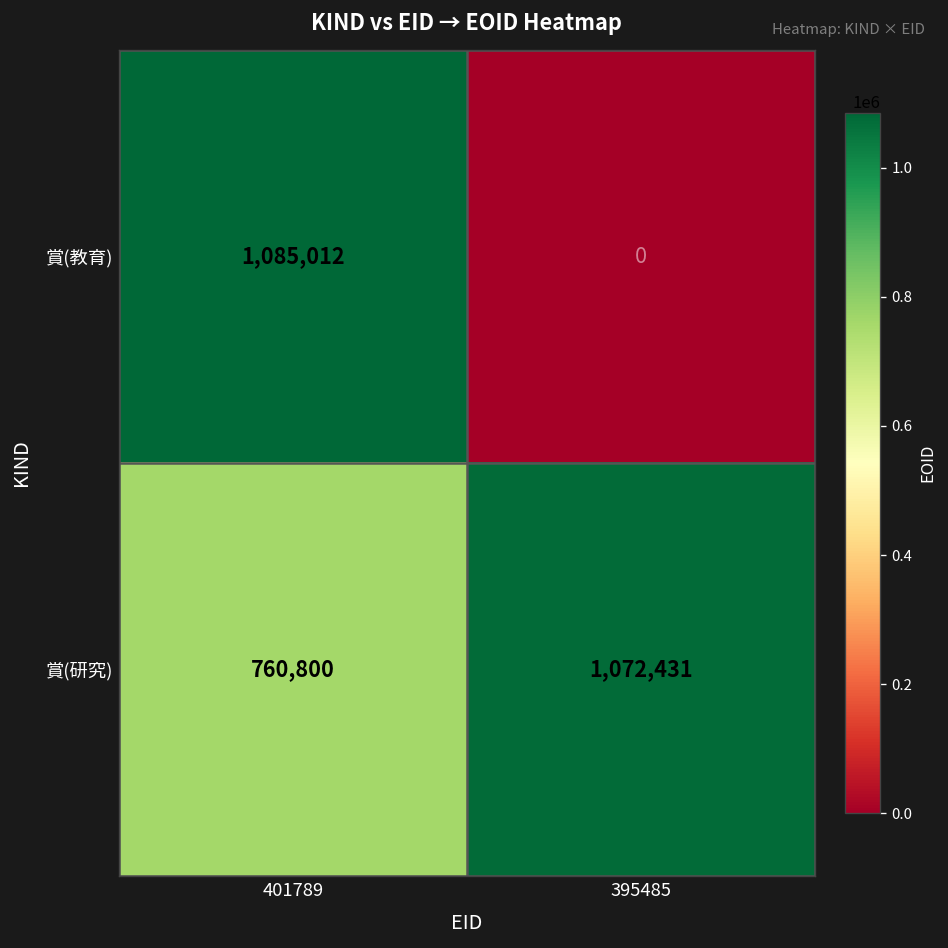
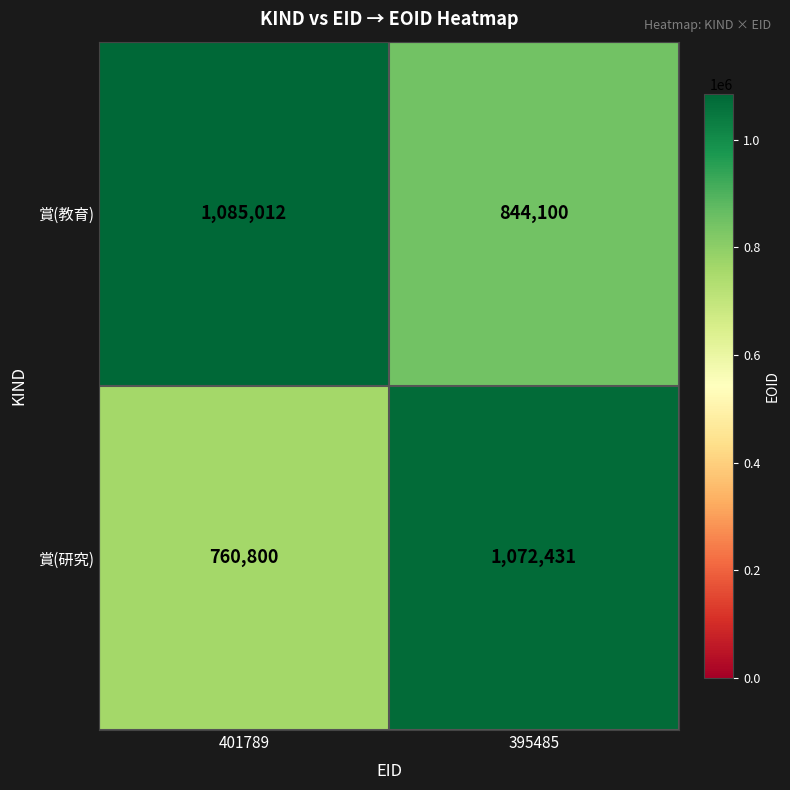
賞(教育), 395485: 0 -> 844,100
